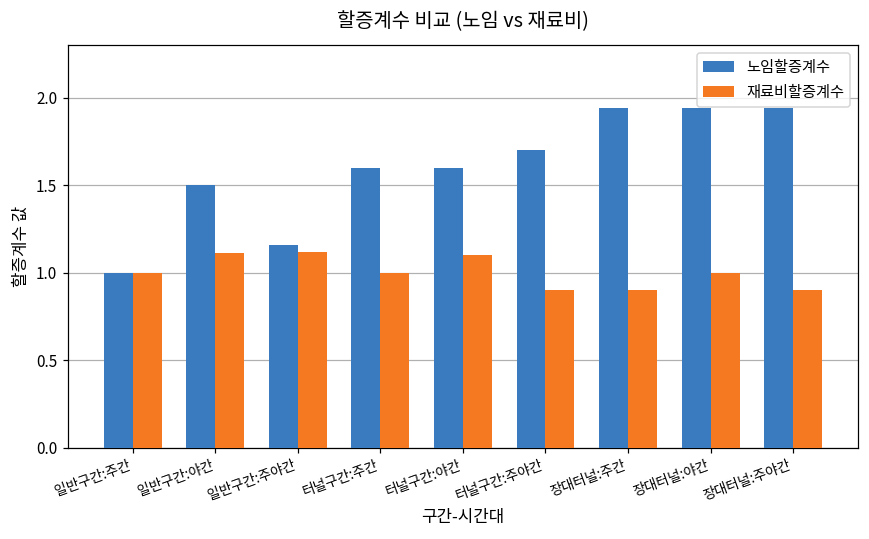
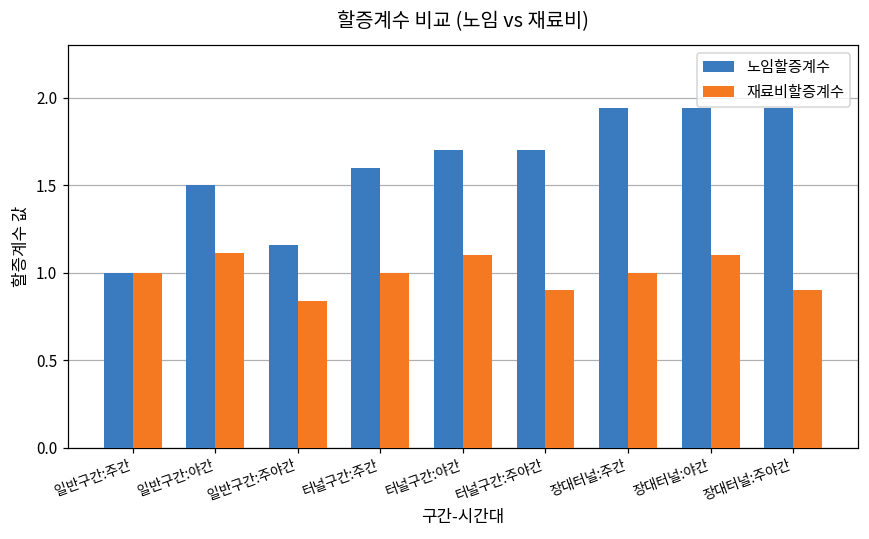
재료비할증계수, 일반구간:주야간: 1.12 -> 0.84
노임할증계수, 터널구간:야간: 1.6 -> 1.7
재료비할증계수, 장대터널:주간: 0.9 -> 1.0
재료비할증계수, 장대터널:야간: 1.0 -> 1.1
